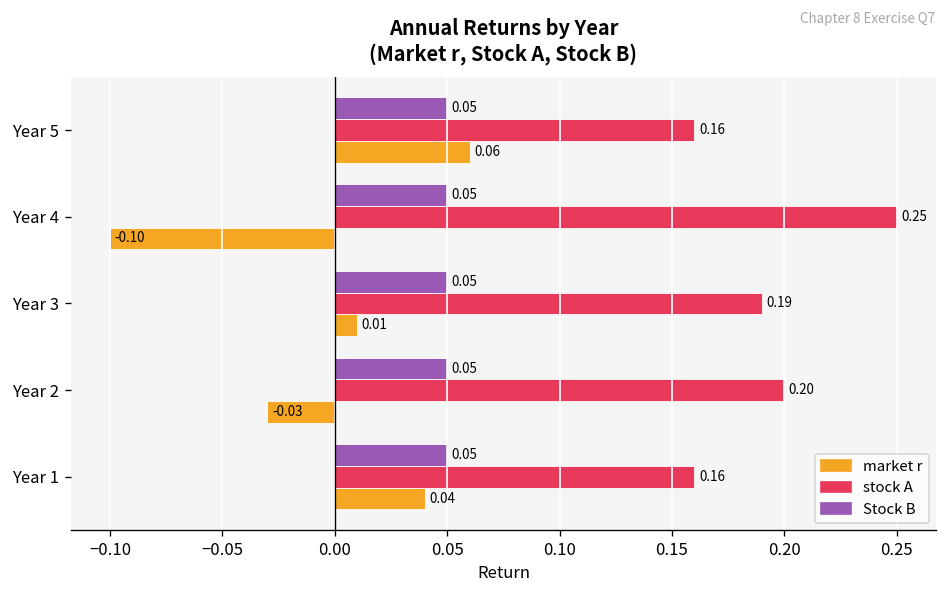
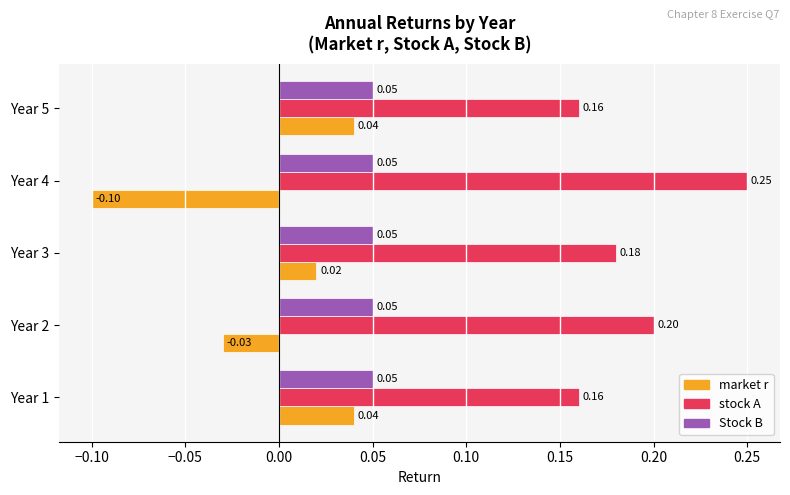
market r, Year 5: 0.06 -> 0.04
stock A, Year 3: 0.19 -> 0.18
market r, Year 3: 0.01 -> 0.02
